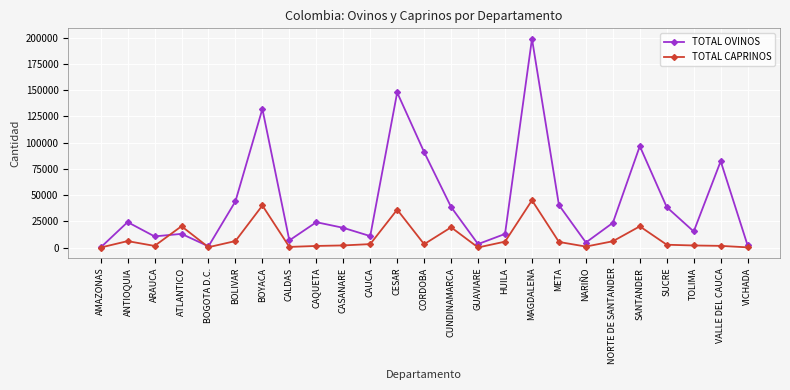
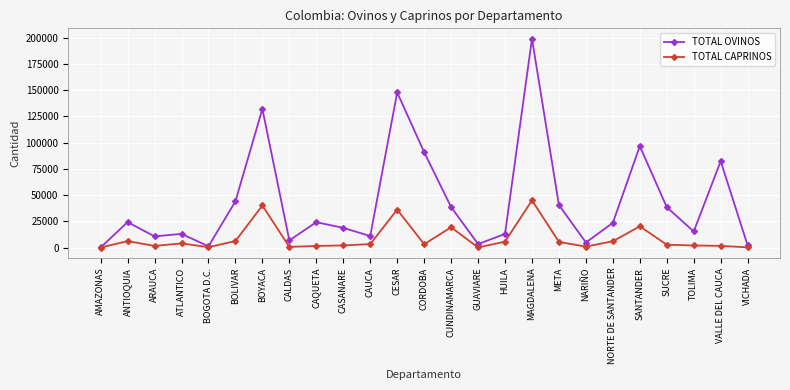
TOTAL CAPRINOS, ATLANTICO: 20000 -> 4000
